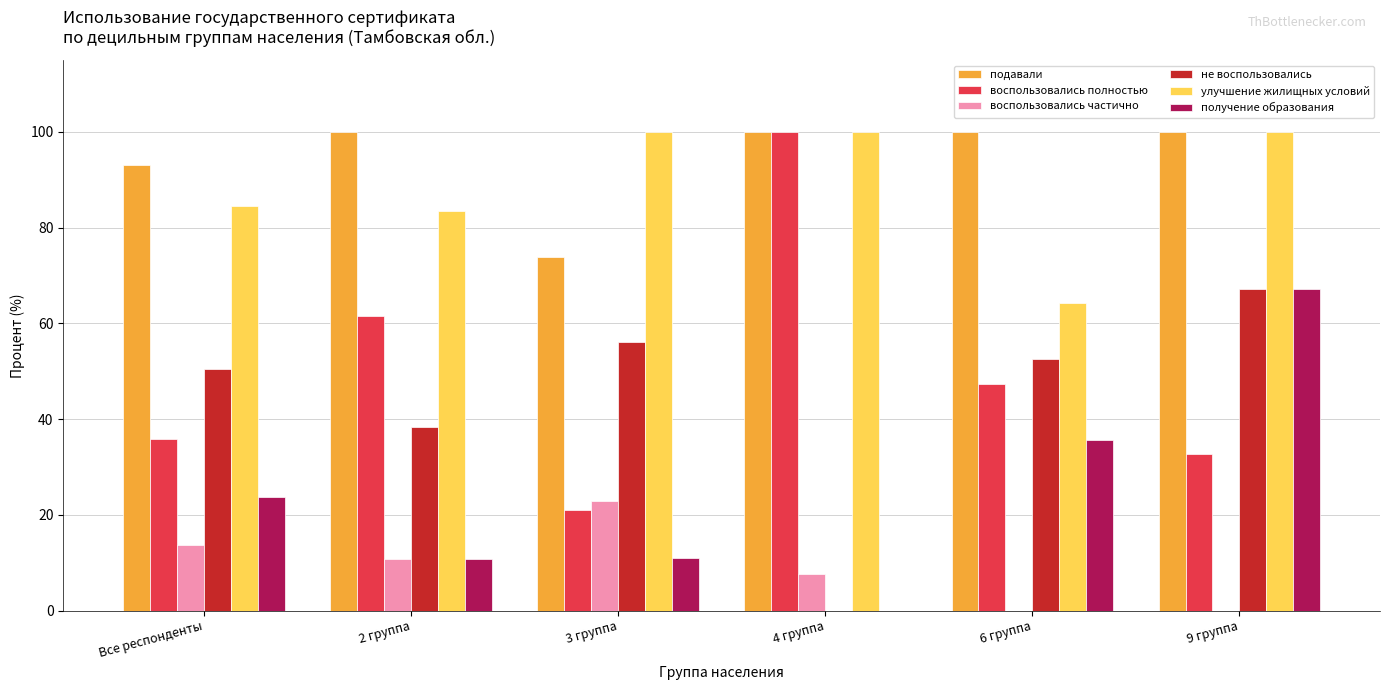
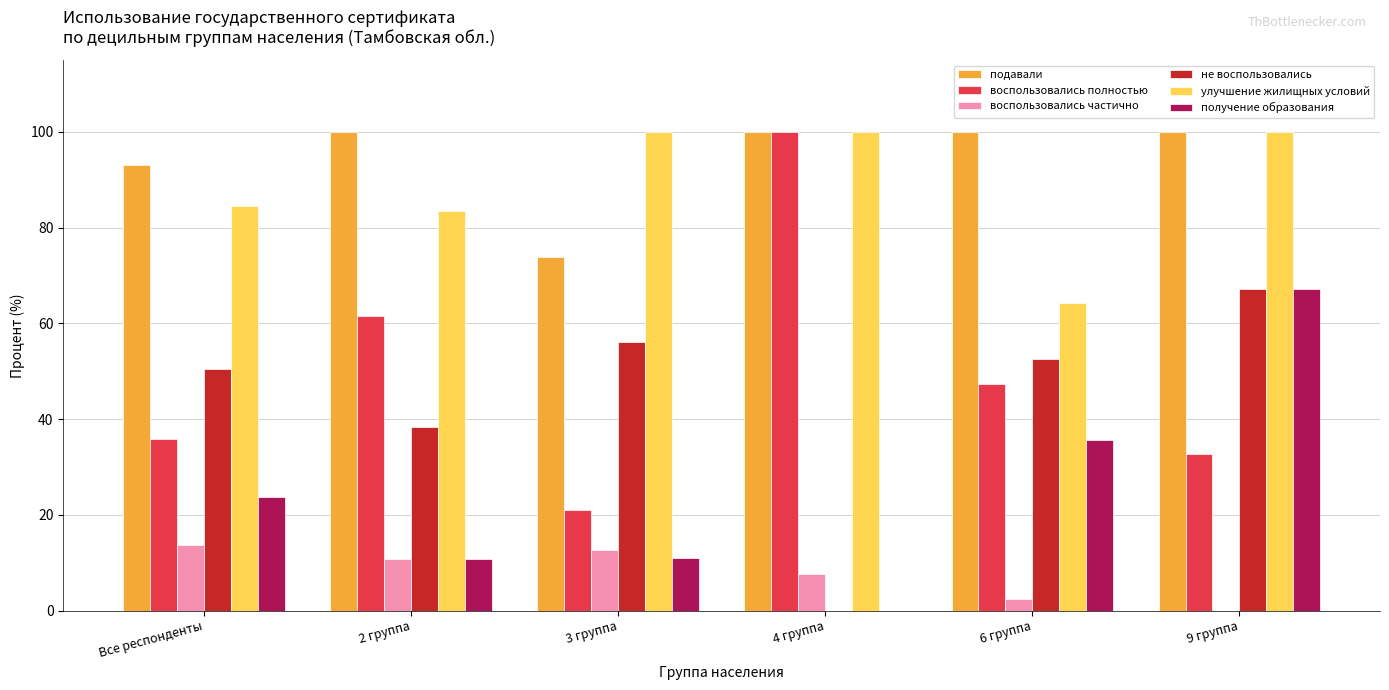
воспользовались частично, 3 группа: 23 -> 13
воспользовались частично, 6 группа: 0 -> 2
